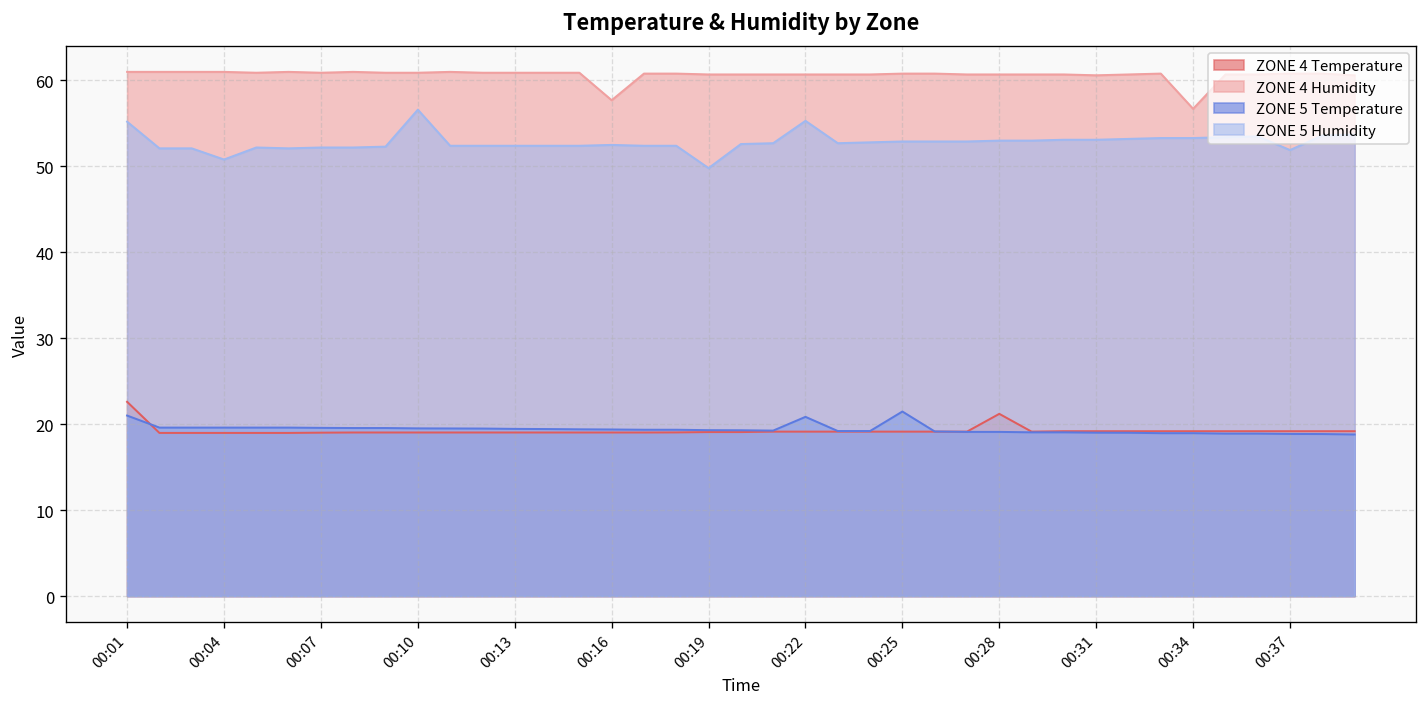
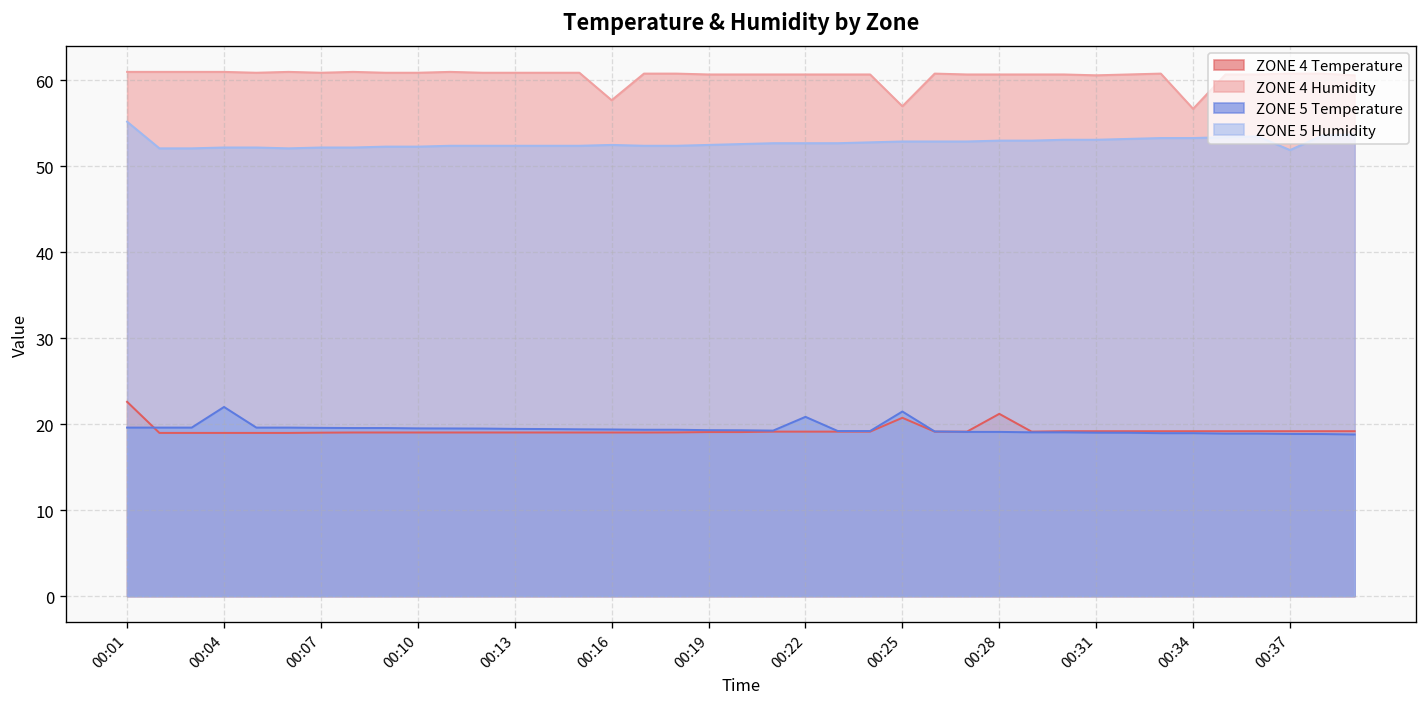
ZONE 5 Temperature, 00:01: 21 -> 20
ZONE 5 Temperature, 00:04: 20 -> 22
ZONE 5 Humidity, 00:04: 51 -> 52
ZONE 5 Humidity, 00:10: 57 -> 52
ZONE 5 Humidity, 00:19: 50 -> 53
ZONE 5 Humidity, 00:22: 55 -> 53
ZONE 4 Temperature, 00:25: 19 -> 21
ZONE 4 Humidity, 00:25: 61 -> 57
